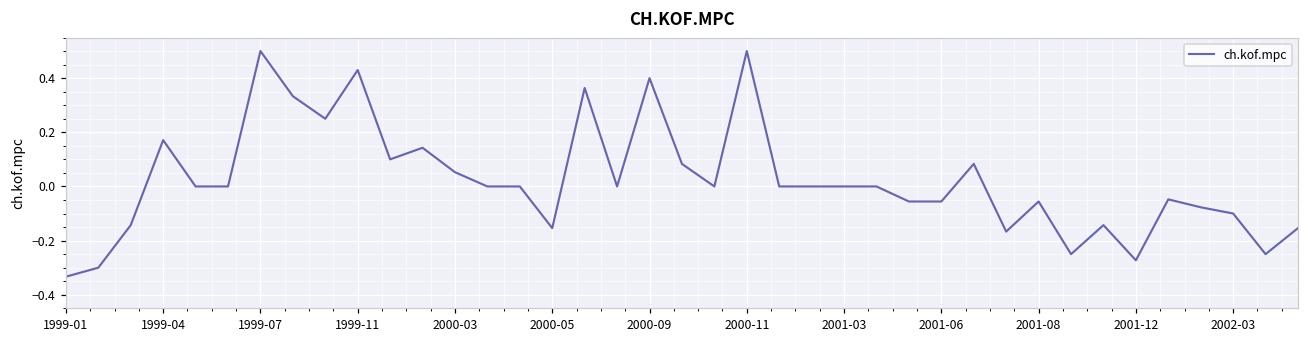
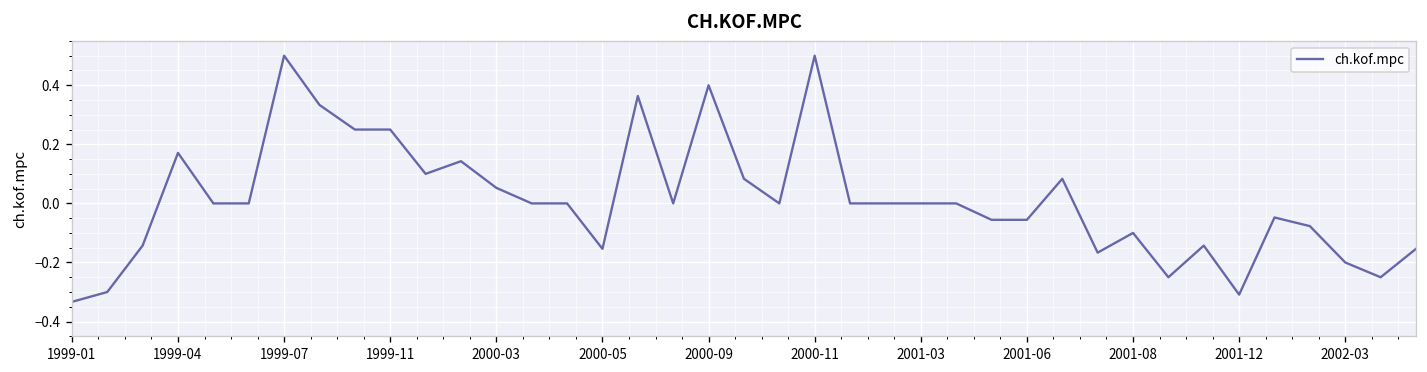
1999-11: 0.43 -> 0.25
2001-08: -0.06 -> -0.10
2001-12: -0.27 -> -0.31
2002-03: -0.1 -> -0.2
